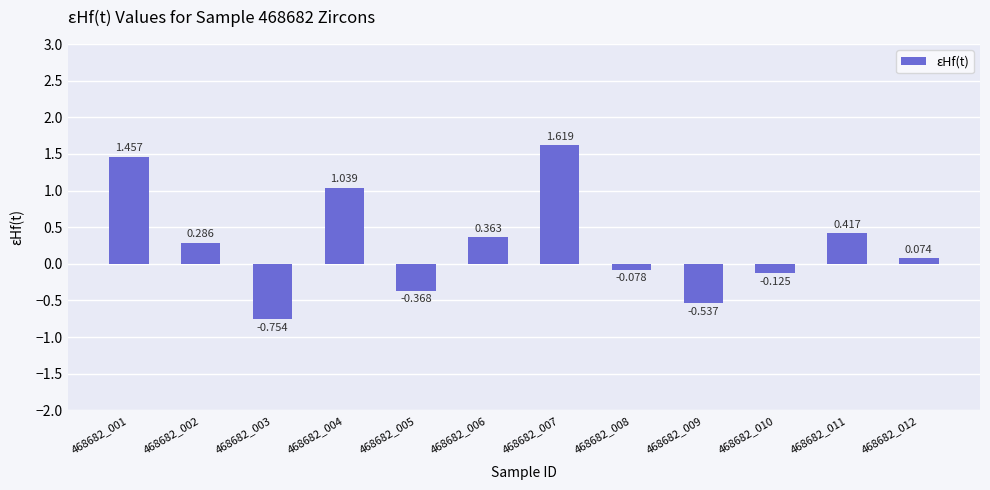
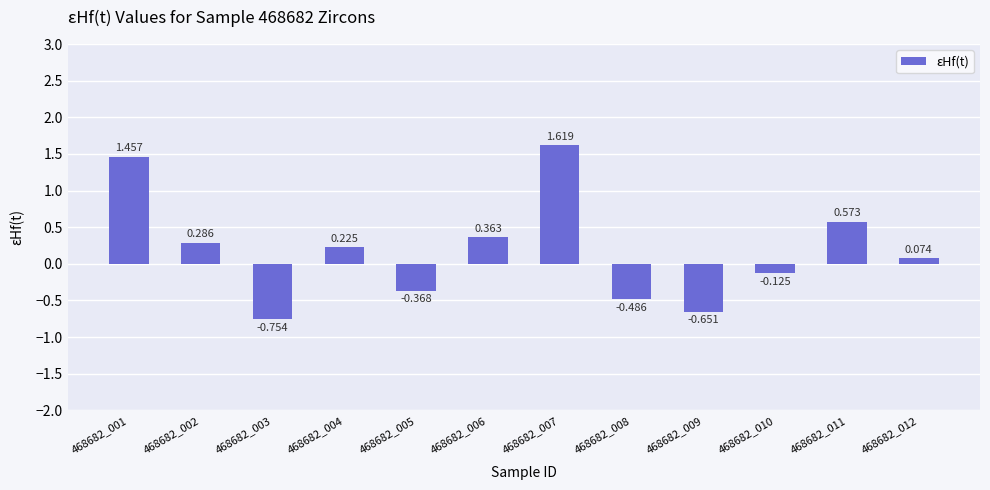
468682_004: 1.039 -> 0.225
468682_008: -0.078 -> -0.486
468682_009: -0.537 -> -0.651
468682_011: 0.417 -> 0.573
